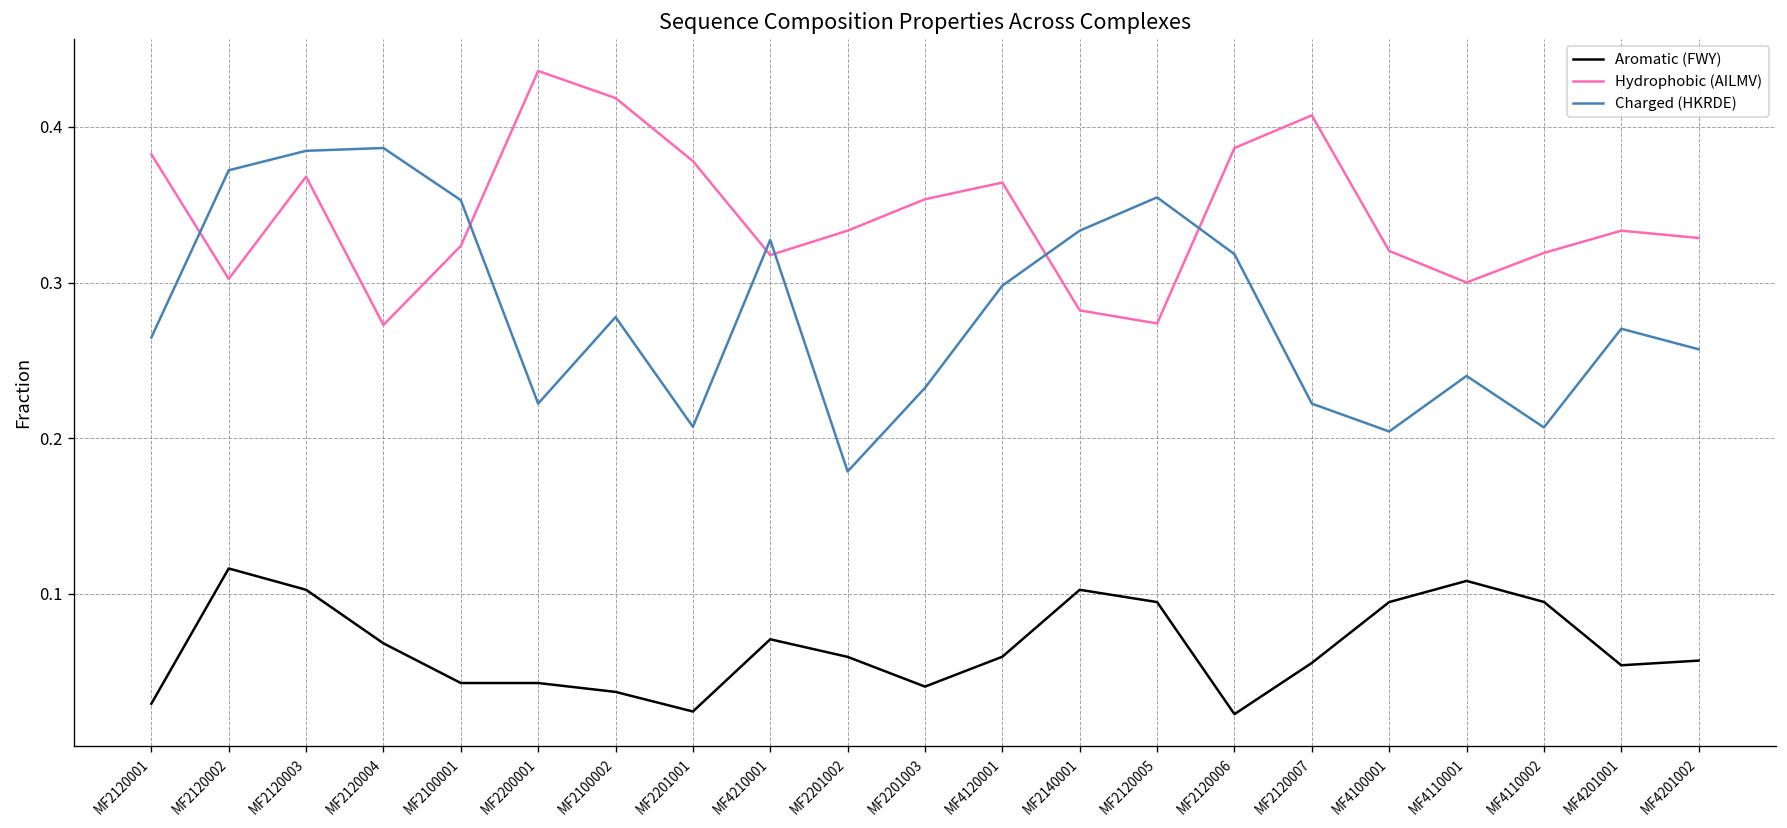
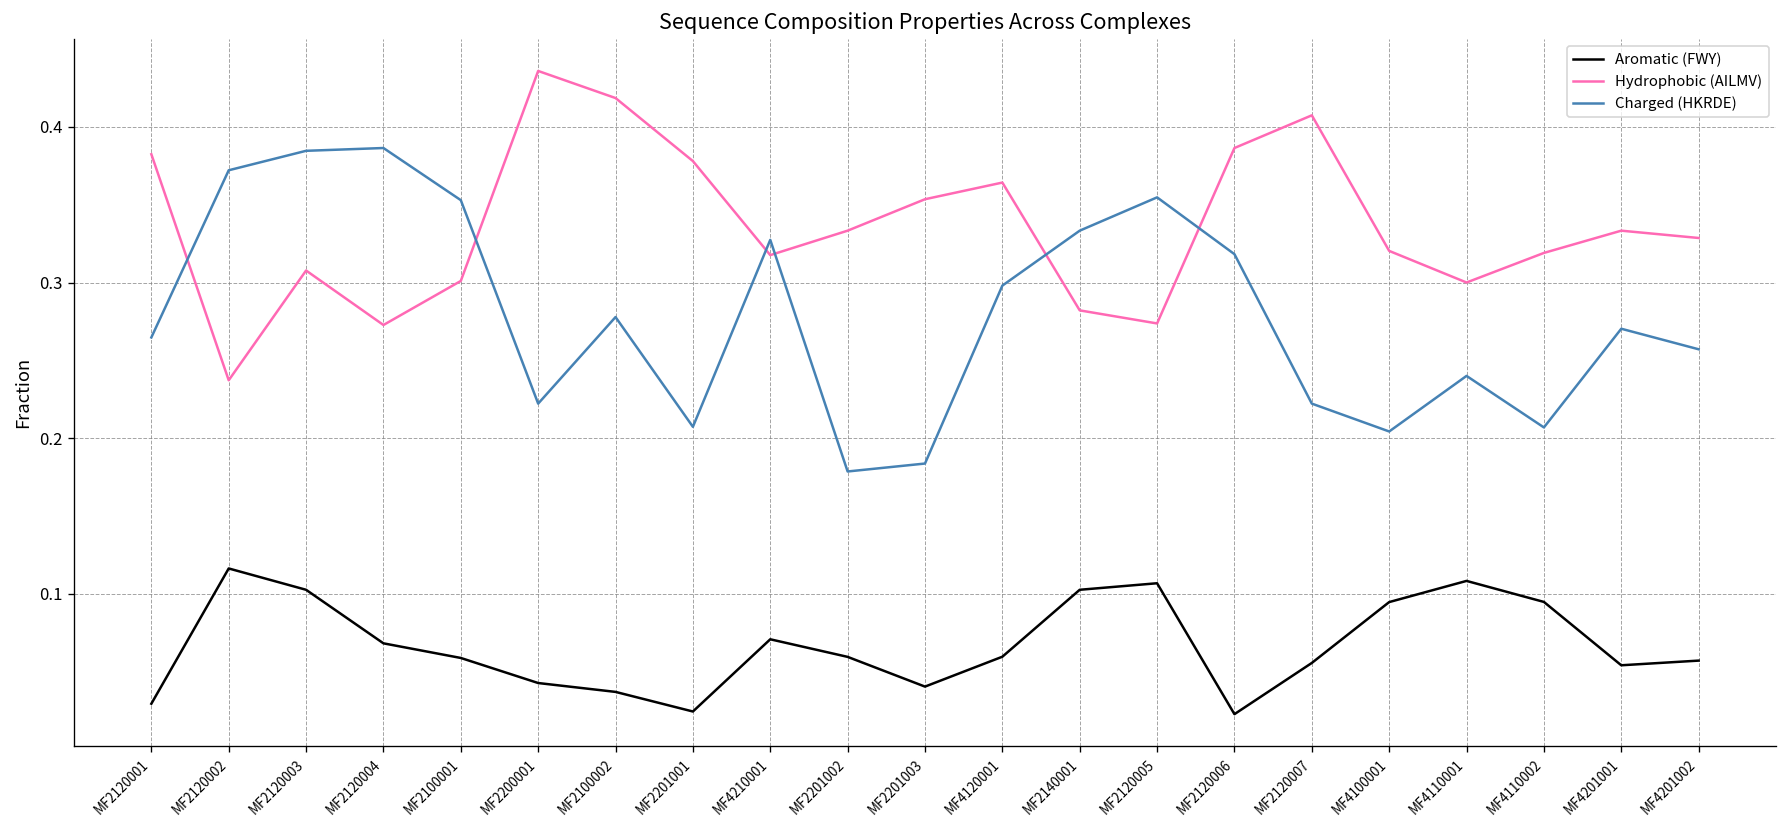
Hydrophobic (AILMV), MF2120002: 0.302 -> 0.237
Hydrophobic (AILMV), MF2120003: 0.368 -> 0.308
Aromatic (FWY), MF2100001: 0.043 -> 0.059
Hydrophobic (AILMV), MF2100001: 0.324 -> 0.301
Charged (HKRDE), MF2201003: 0.232 -> 0.184
Aromatic (FWY), MF2120005: 0.095 -> 0.107
